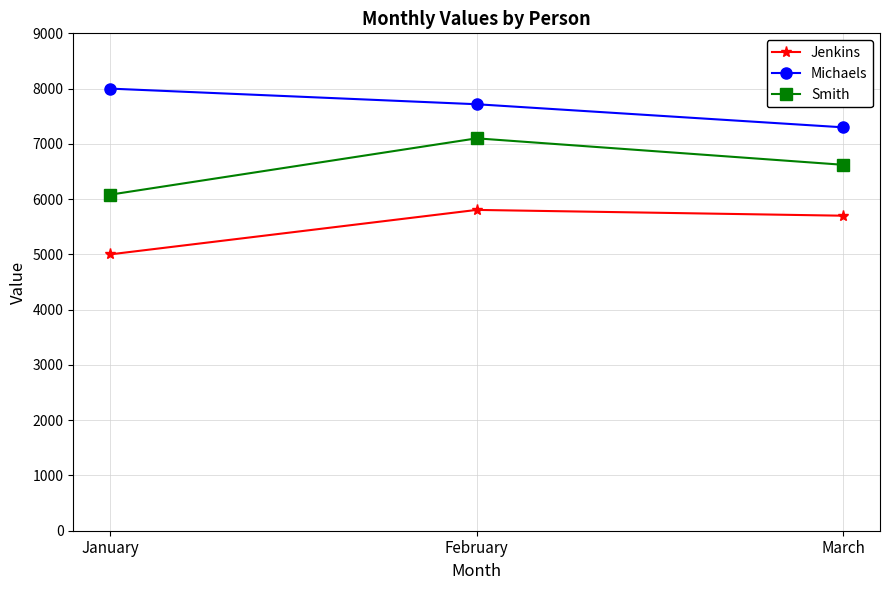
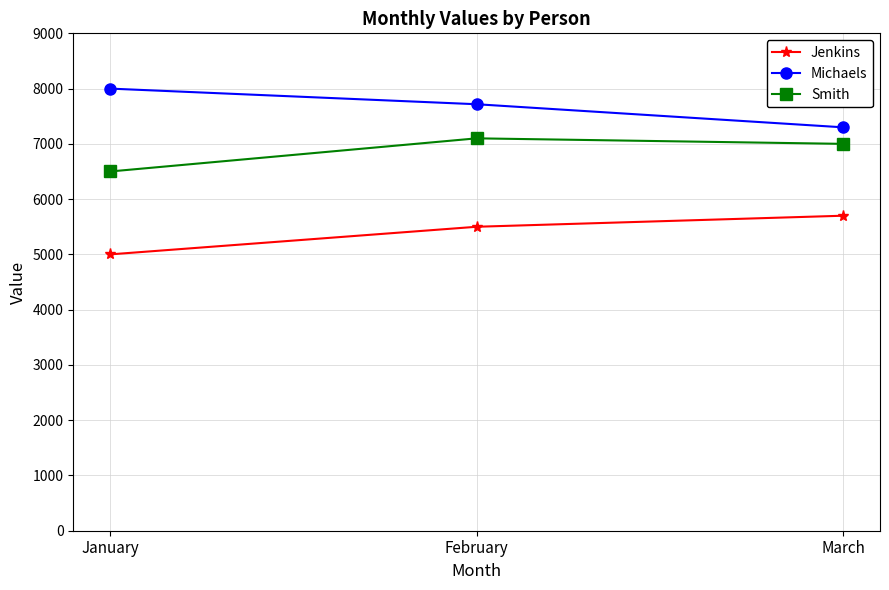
Smith, January: 6100 -> 6500
Jenkins, February: 5800 -> 5500
Smith, March: 6600 -> 7000
